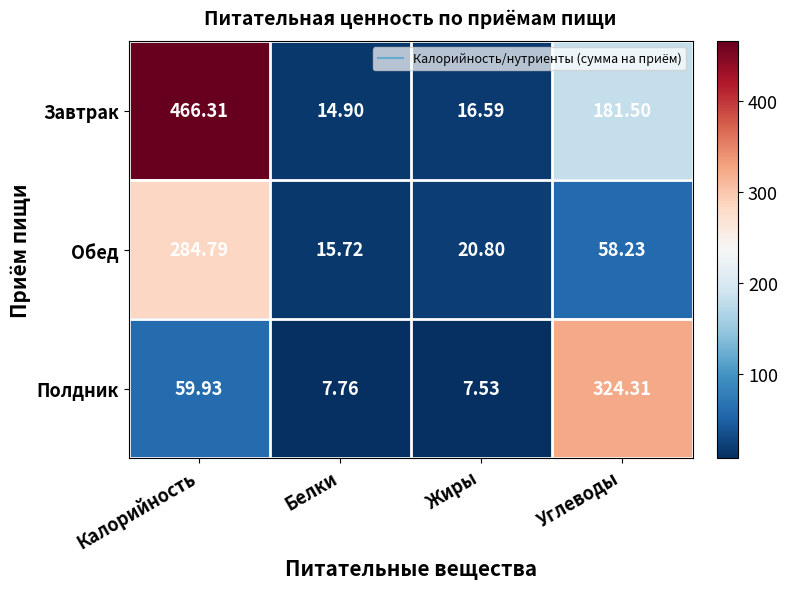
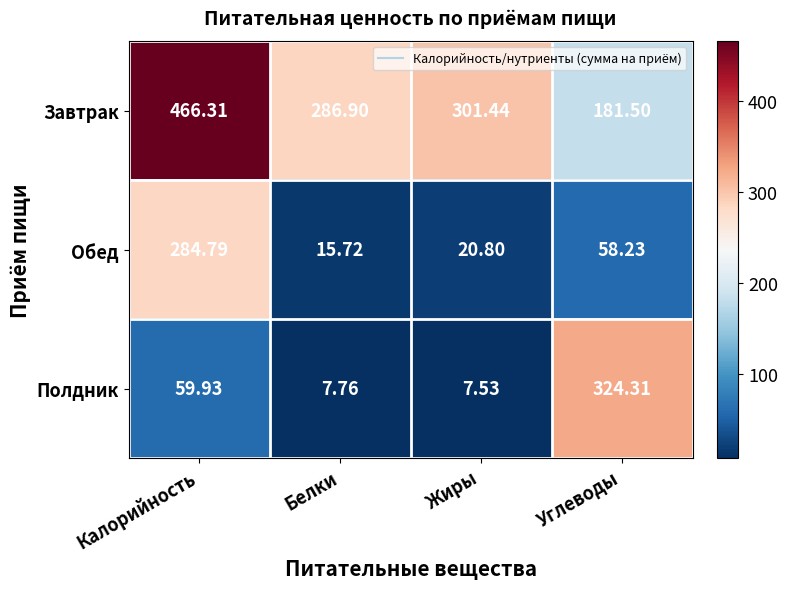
Завтрак, Белки: 14.90 -> 286.90
Завтрак, Жиры: 16.59 -> 301.44
